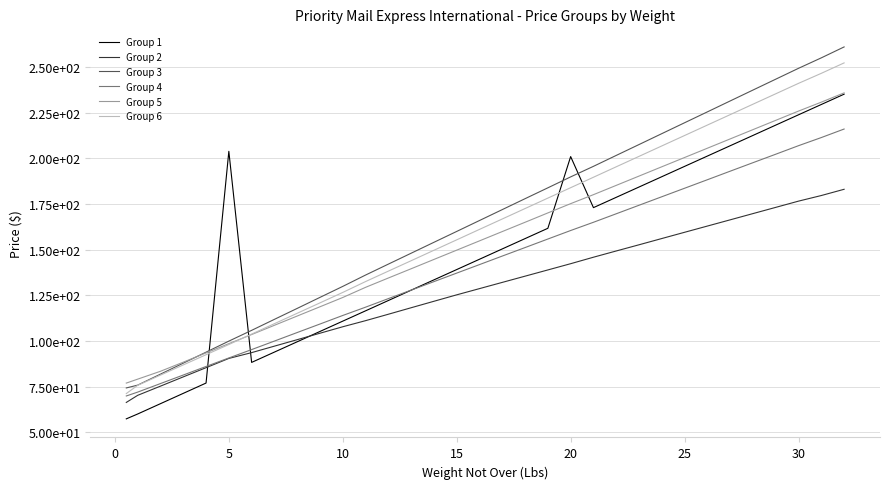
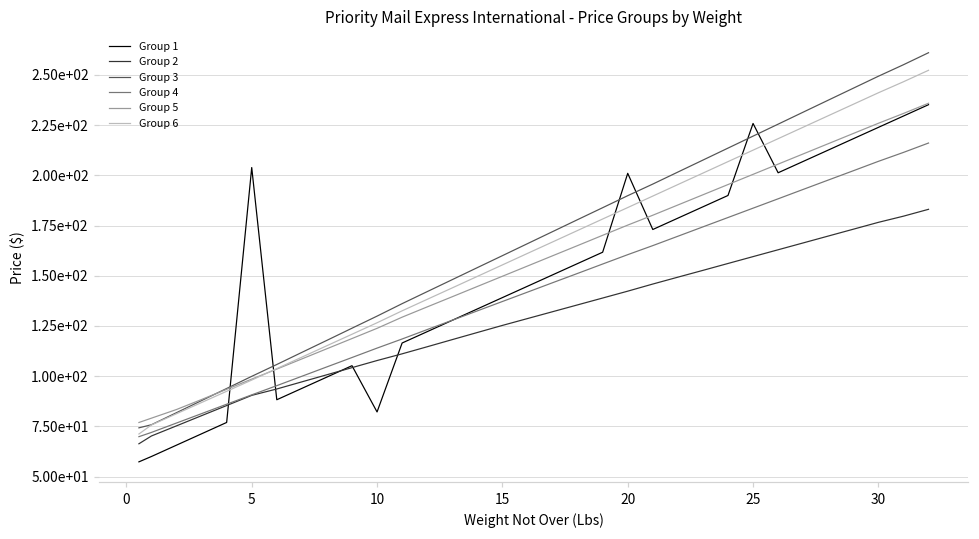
Group 1, 10: 111 -> 82
Group 1, 25: 196 -> 226
